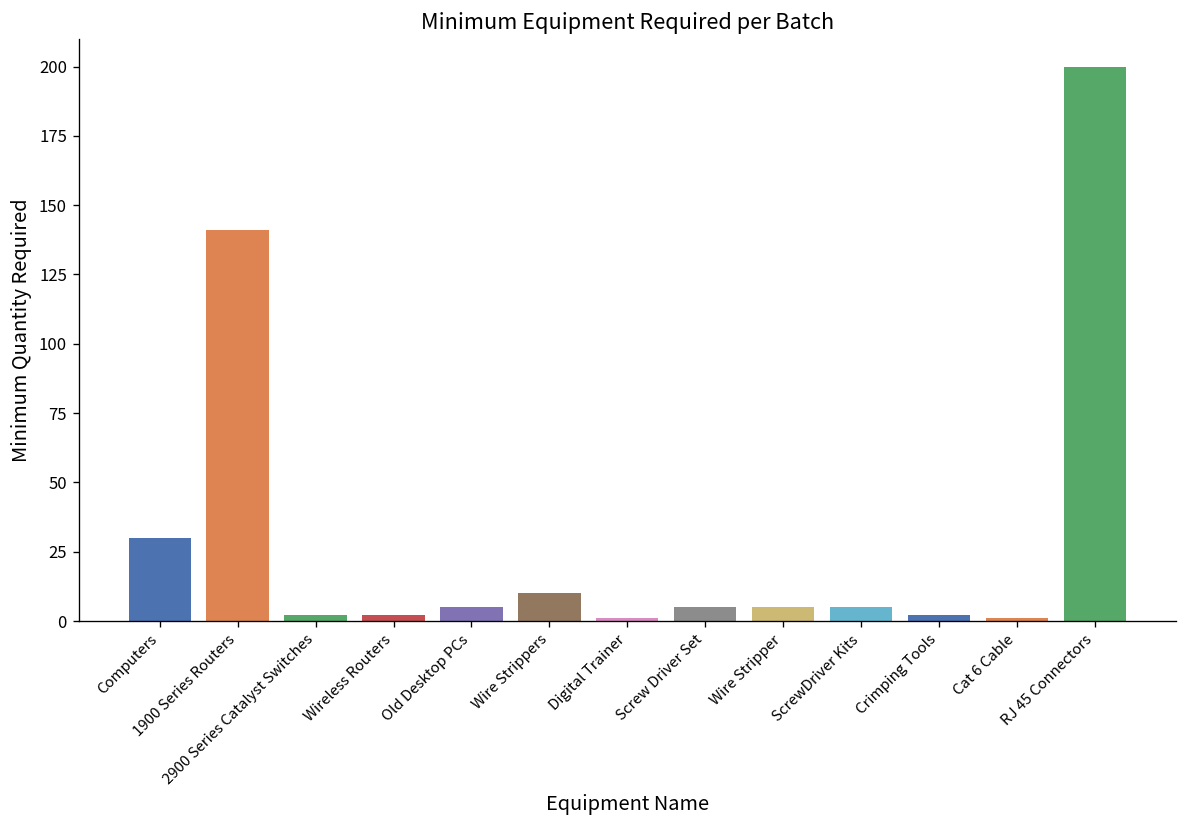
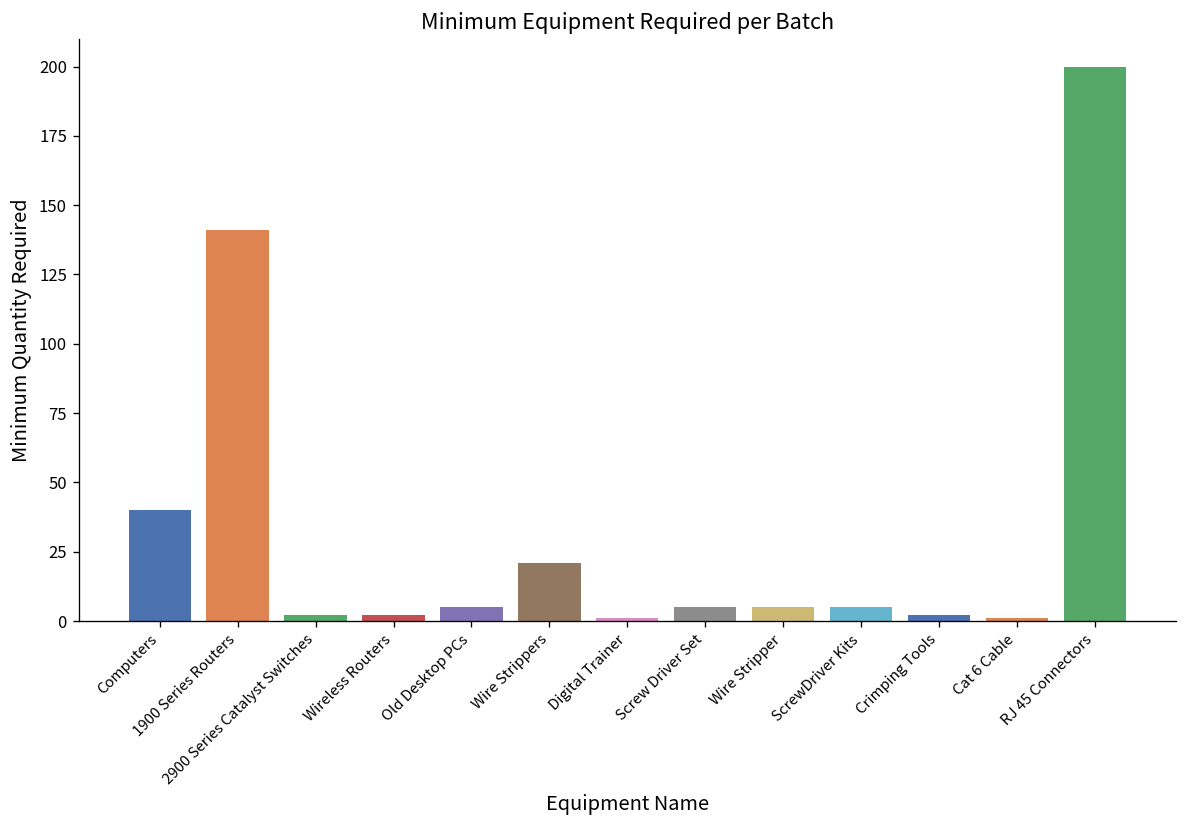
Computers: 30 -> 40
Wire Strippers: 10 -> 21
